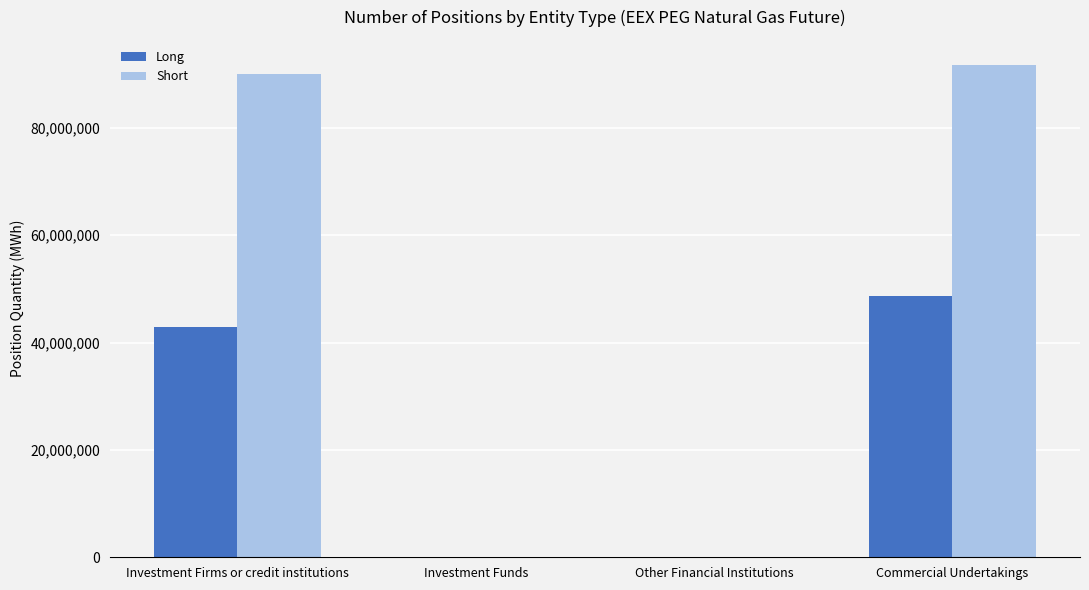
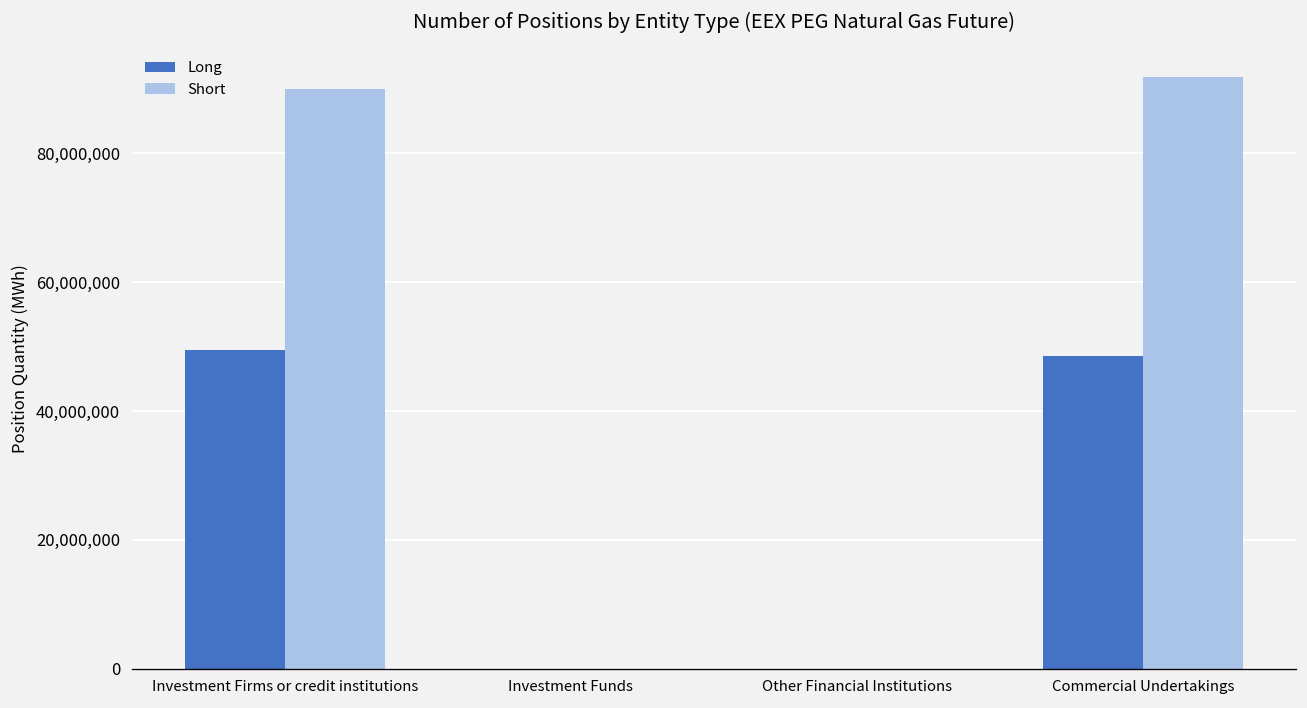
Long, Investment Firms or credit institutions: 43,000,000 -> 50,000,000
